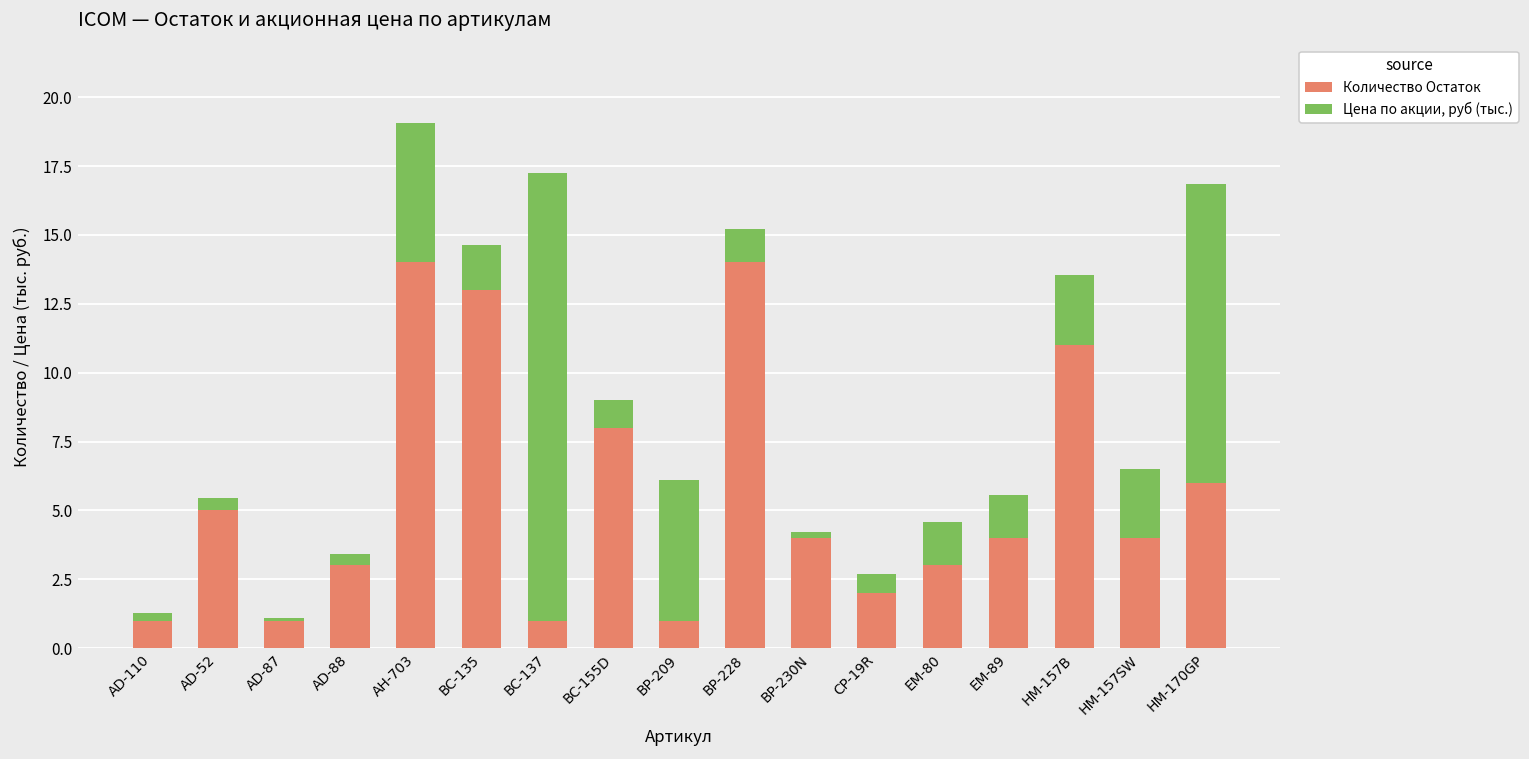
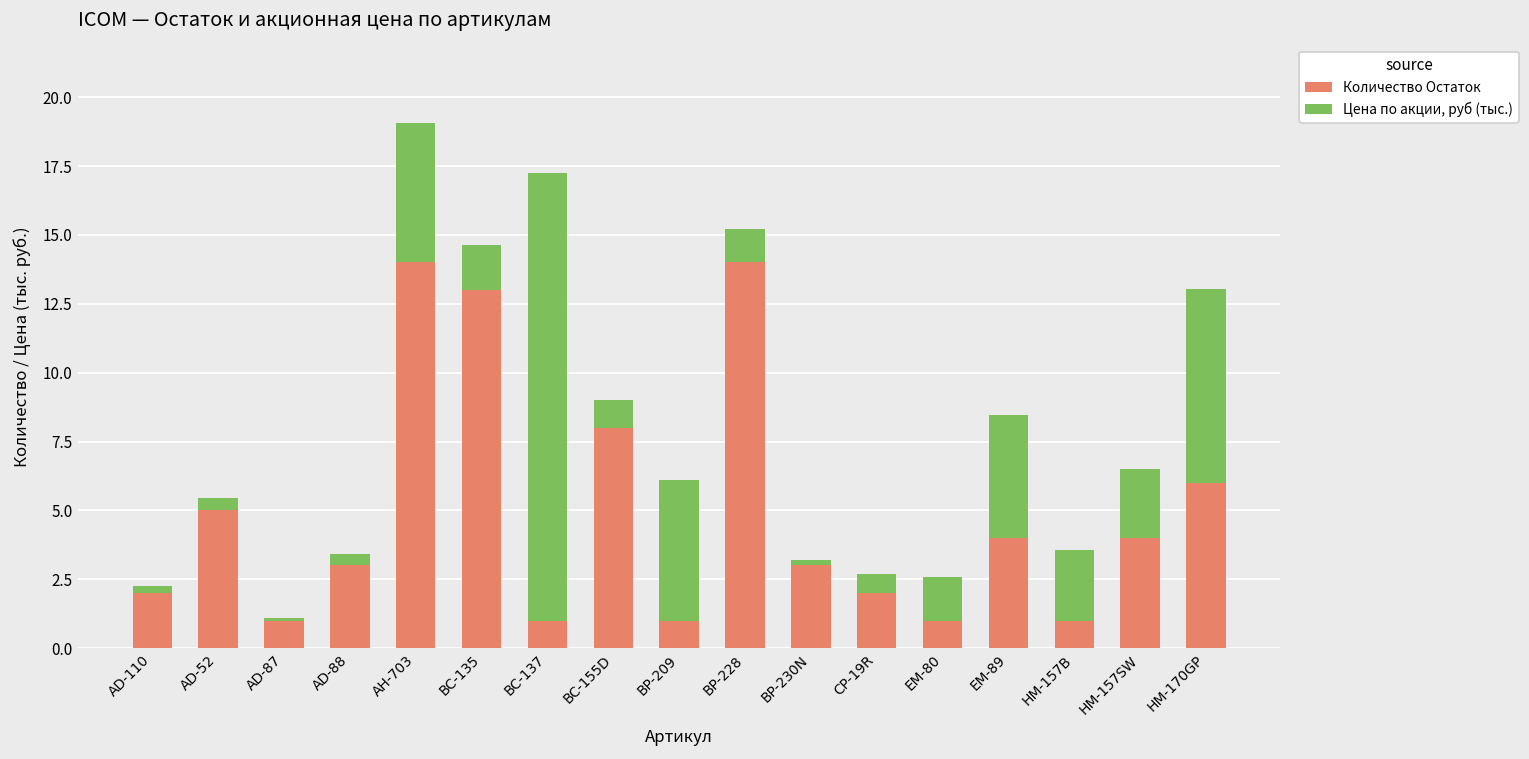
Количество Остаток, AD-110: 1 -> 2
Количество Остаток, BP-230N: 4 -> 3
Количество Остаток, EM-80: 3 -> 1
Цена по акции, руб (тыс.), EM-89: 1.5 -> 4.5
Количество Остаток, HM-157B: 11 -> 1
Цена по акции, руб (тыс.), HM-170GP: 10.8 -> 7.0
